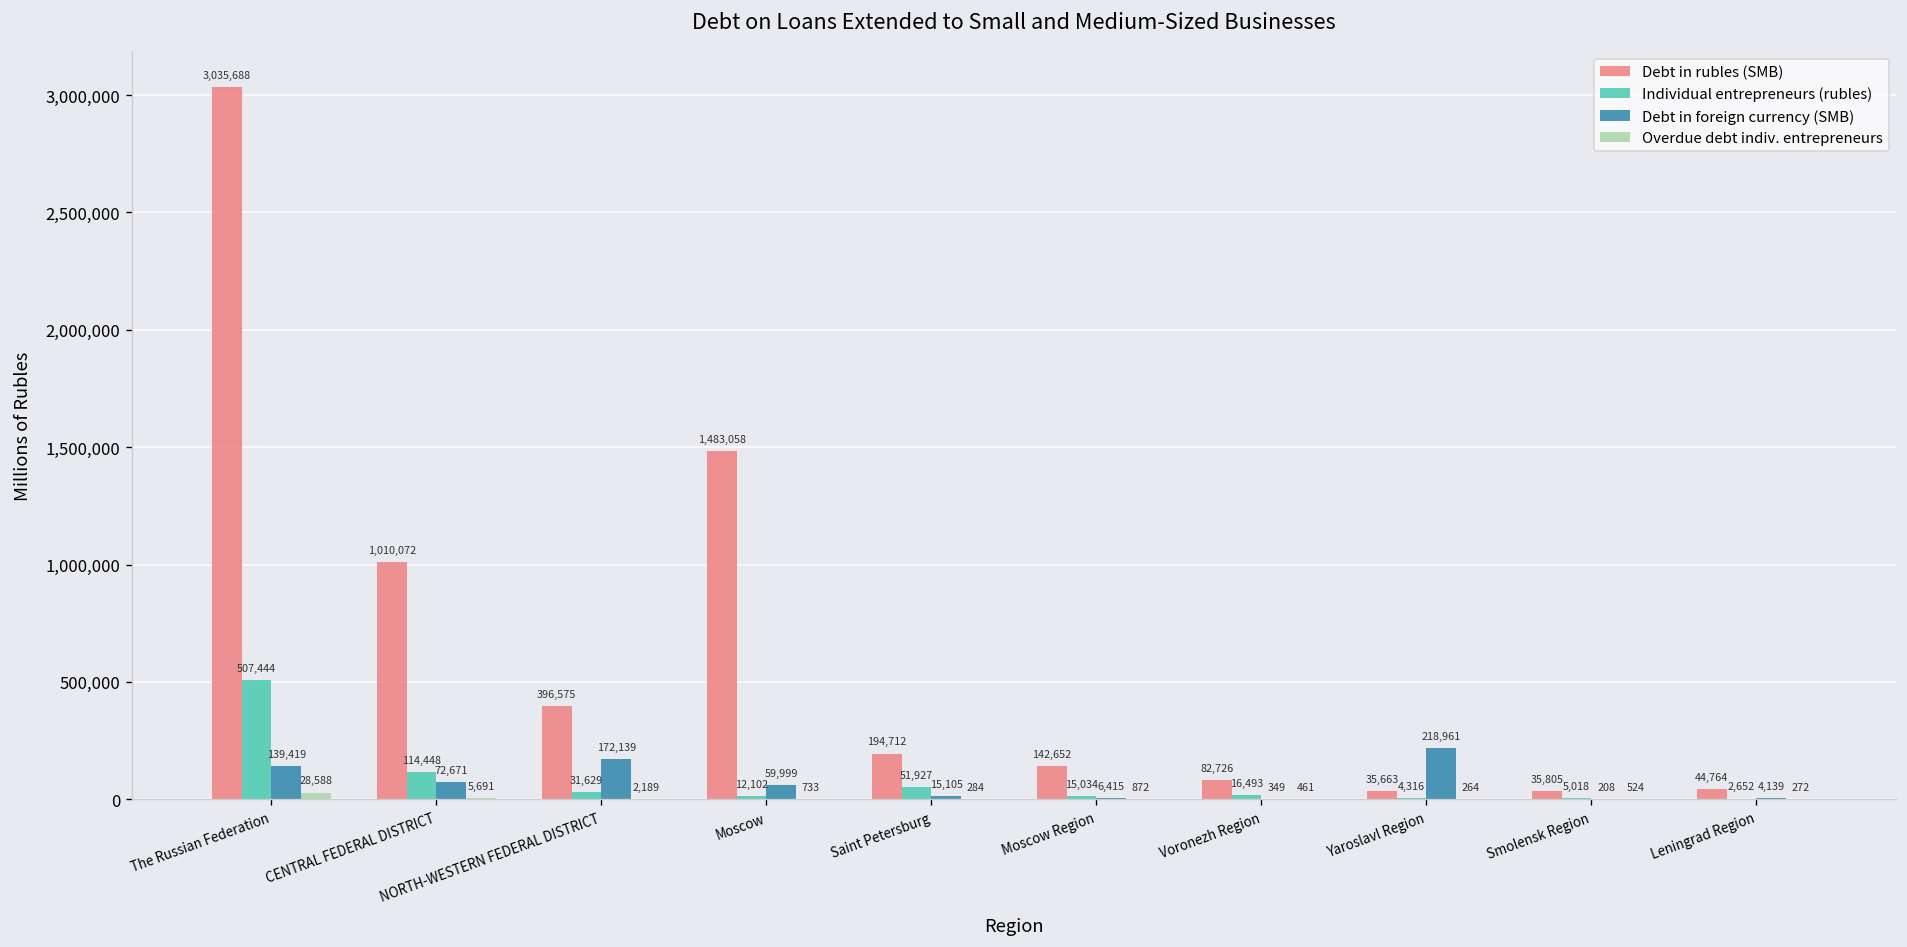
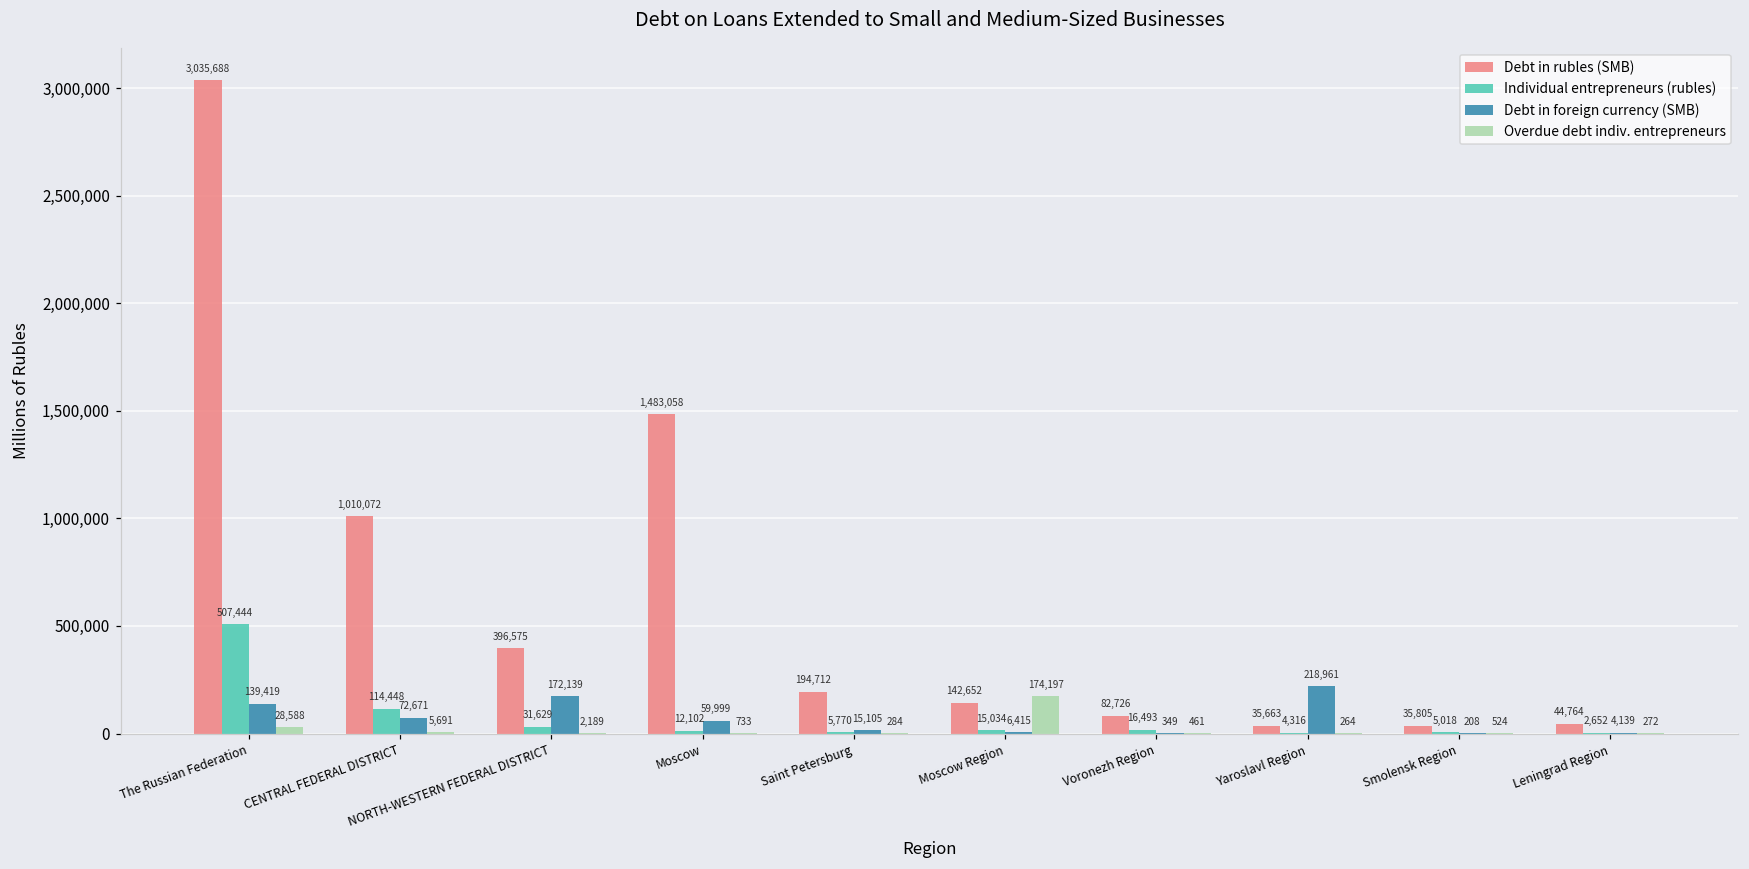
Individual entrepreneurs (rubles), Saint Petersburg: 51,927 -> 5,770
Overdue debt indiv. entrepreneurs, Moscow Region: 872 -> 174,197
